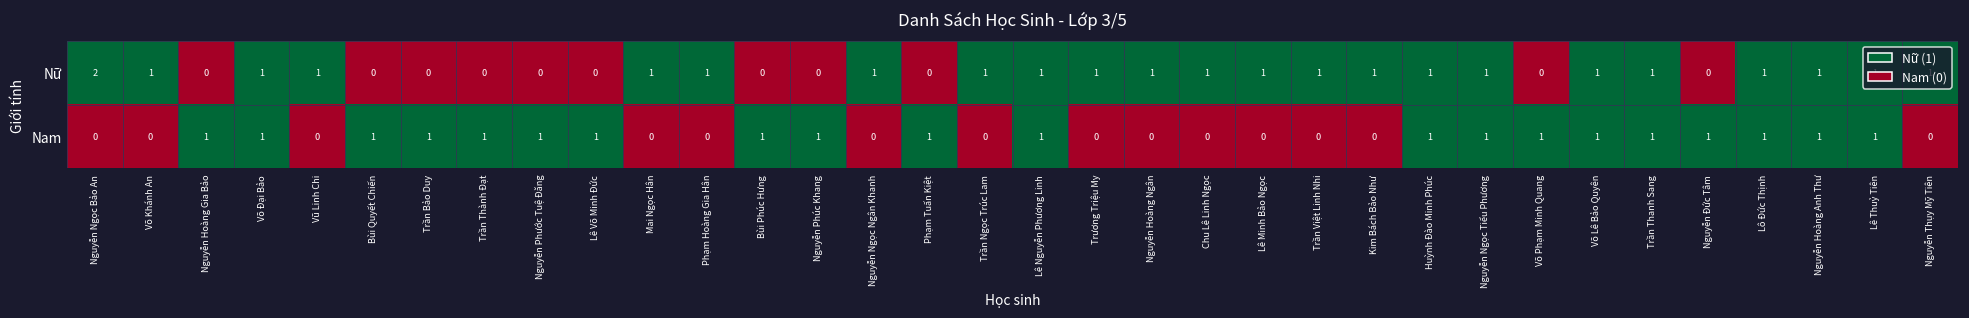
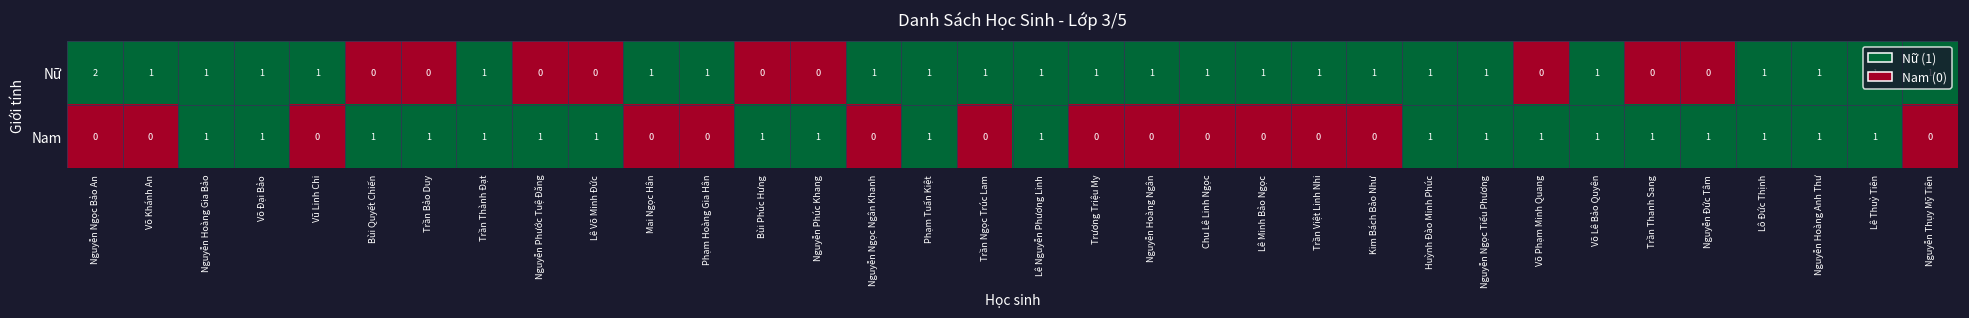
Nữ, Nguyễn Hoàng Gia Bảo: 0 -> 1
Nữ, Trần Thành Đạt: 0 -> 1
Nữ, Phạm Tuấn Kiệt: 0 -> 1
Nữ, Trần Thanh Sang: 1 -> 0
